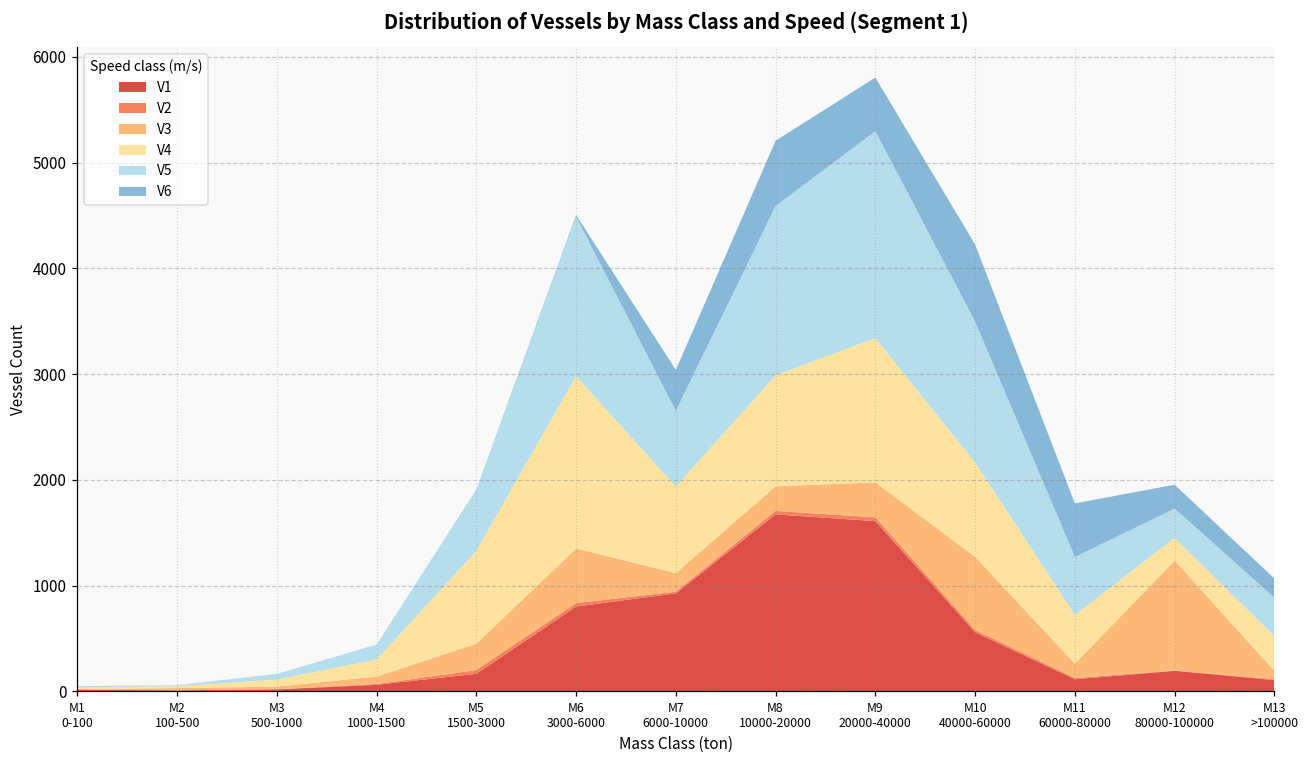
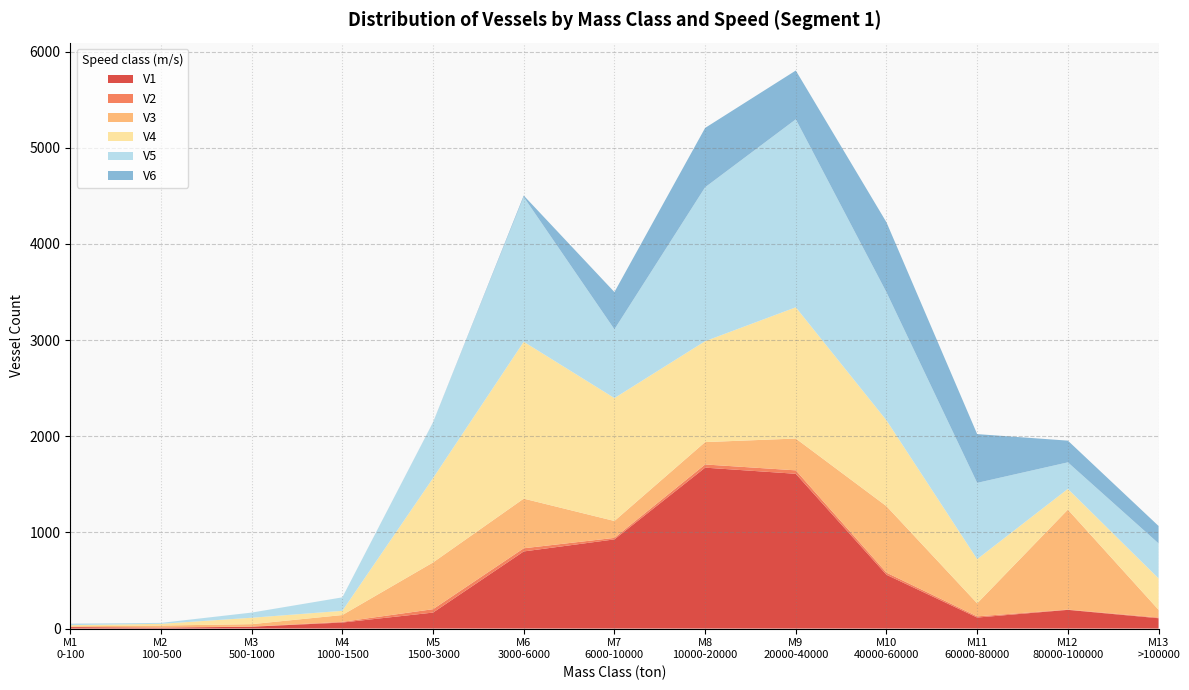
V4, M4 1000-1500: 200 -> 0
V3, M5 1500-3000: 200 -> 500
V4, M7 6000-10000: 800 -> 1300
V5, M11 60000-80000: 500 -> 800
